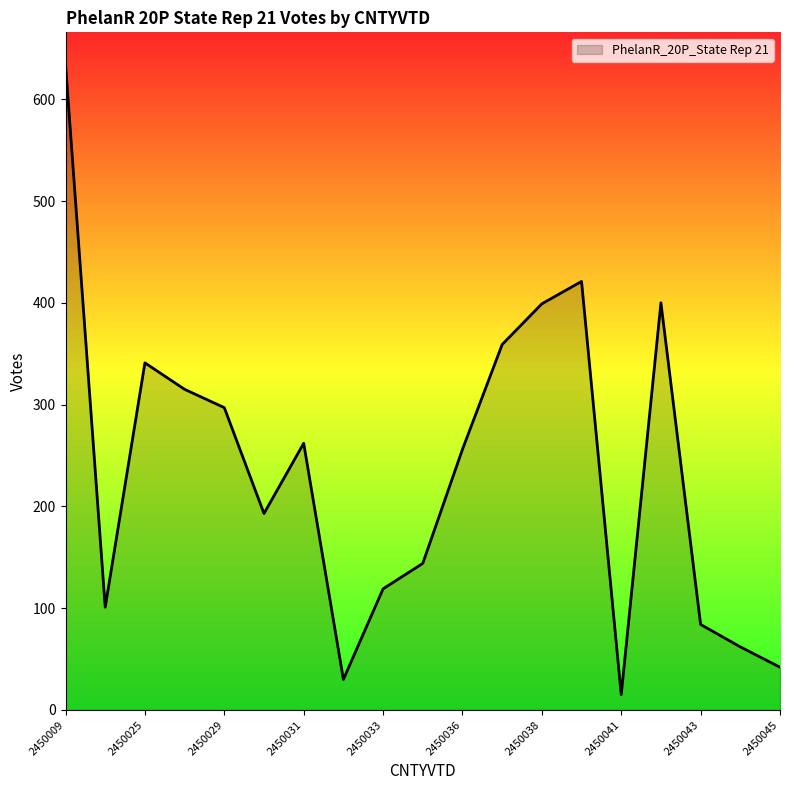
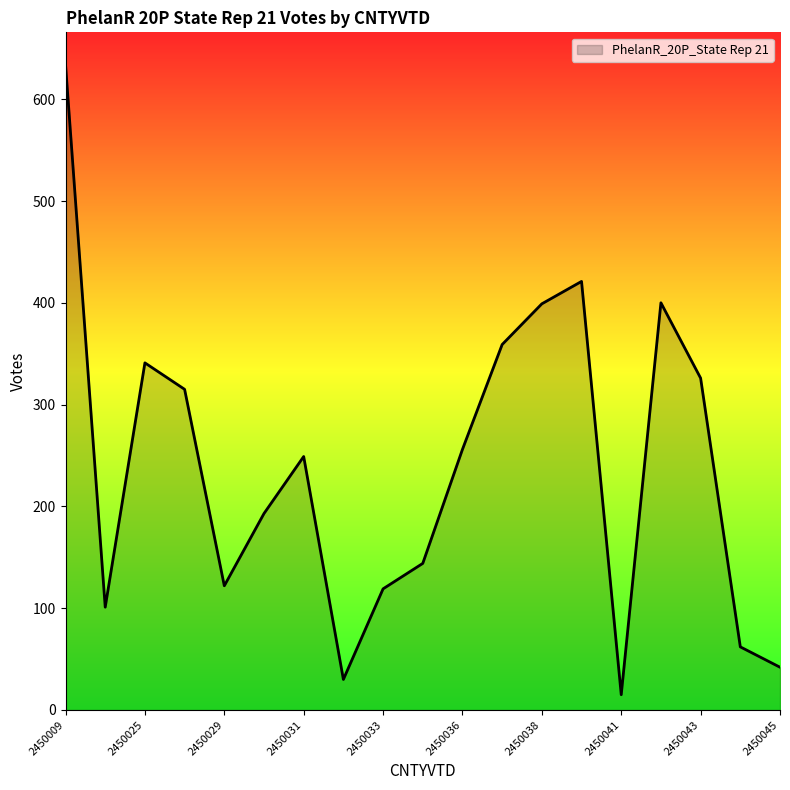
2450029: 297 -> 122
2450031: 262 -> 249
2450043: 84 -> 326
